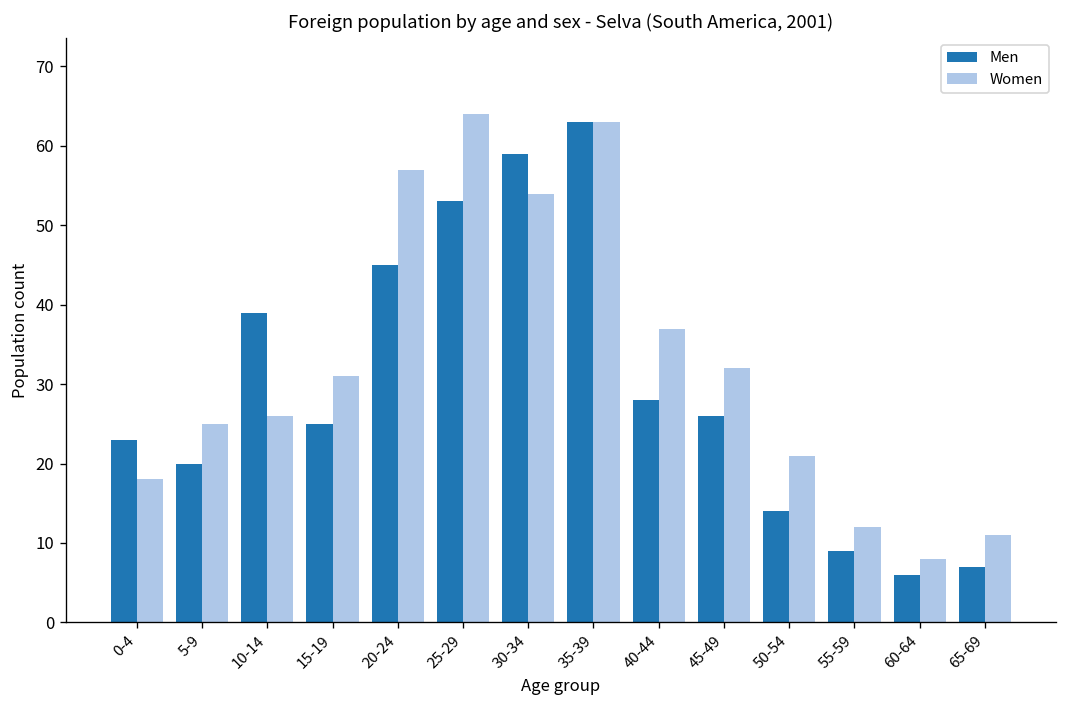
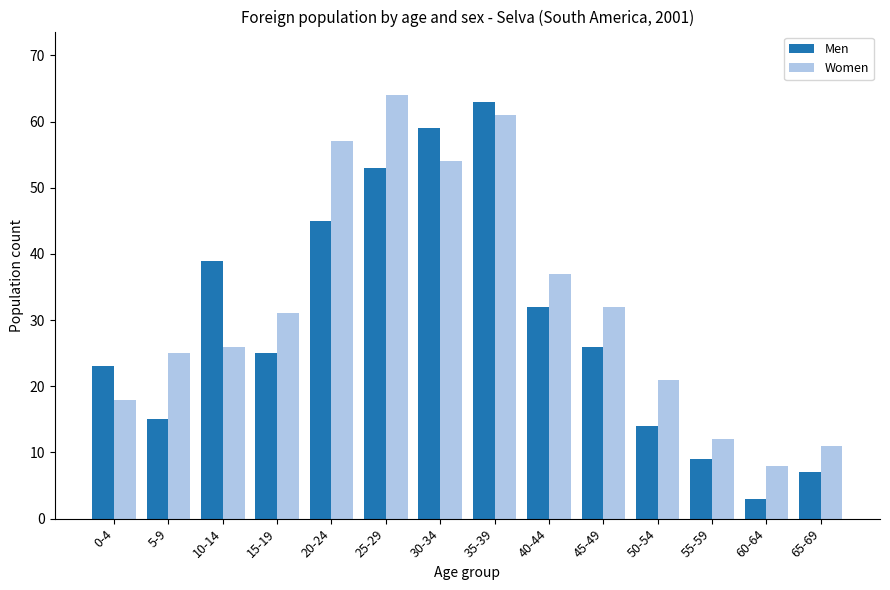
Men, 5-9: 20 -> 15
Women, 35-39: 63 -> 61
Men, 40-44: 28 -> 32
Men, 60-64: 6 -> 3
